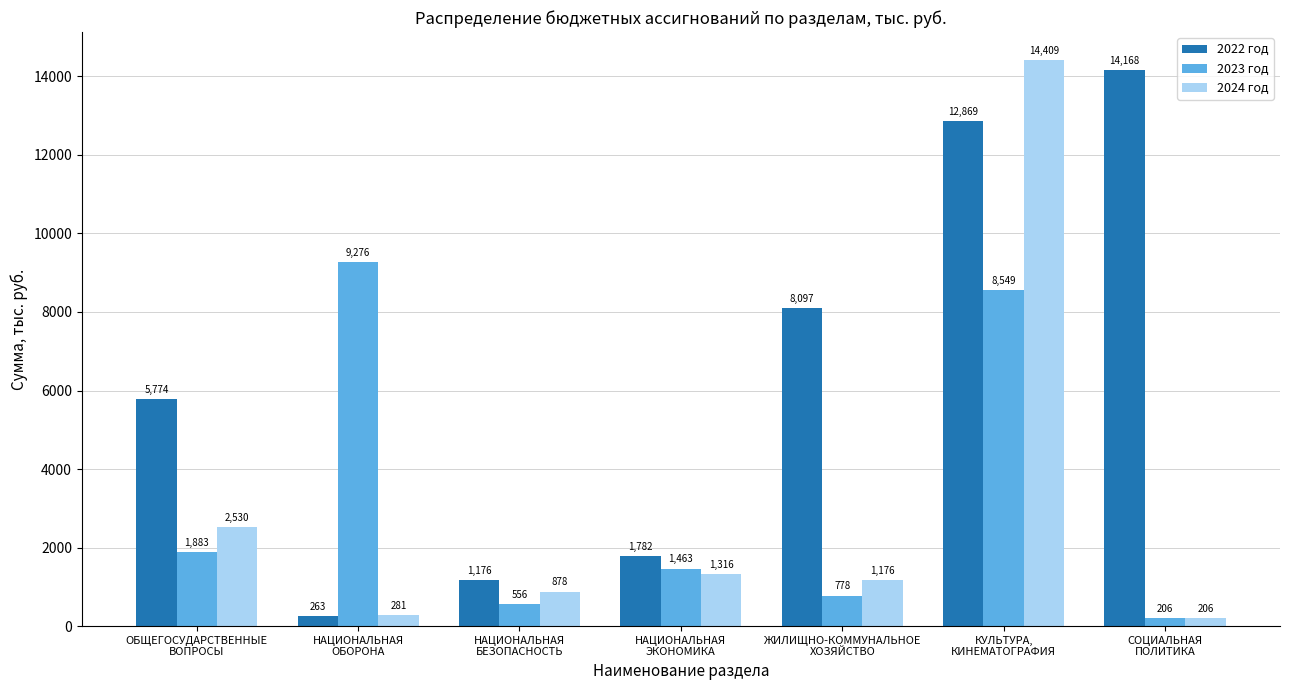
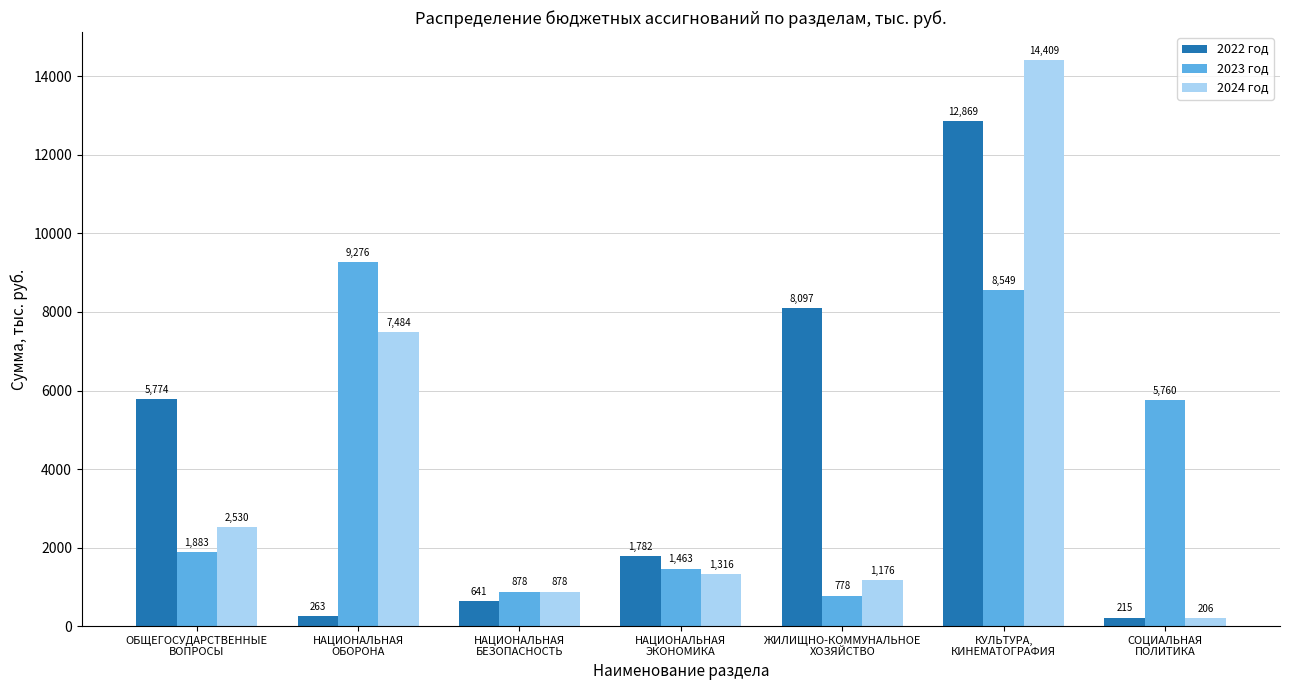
2024 год, НАЦИОНАЛЬНАЯ ОБОРОНА: 281 -> 7,484
2022 год, НАЦИОНАЛЬНАЯ БЕЗОПАСНОСТЬ: 1,176 -> 641
2023 год, НАЦИОНАЛЬНАЯ БЕЗОПАСНОСТЬ: 556 -> 878
2022 год, СОЦИАЛЬНАЯ ПОЛИТИКА: 14,168 -> 215
2023 год, СОЦИАЛЬНАЯ ПОЛИТИКА: 206 -> 5,760
